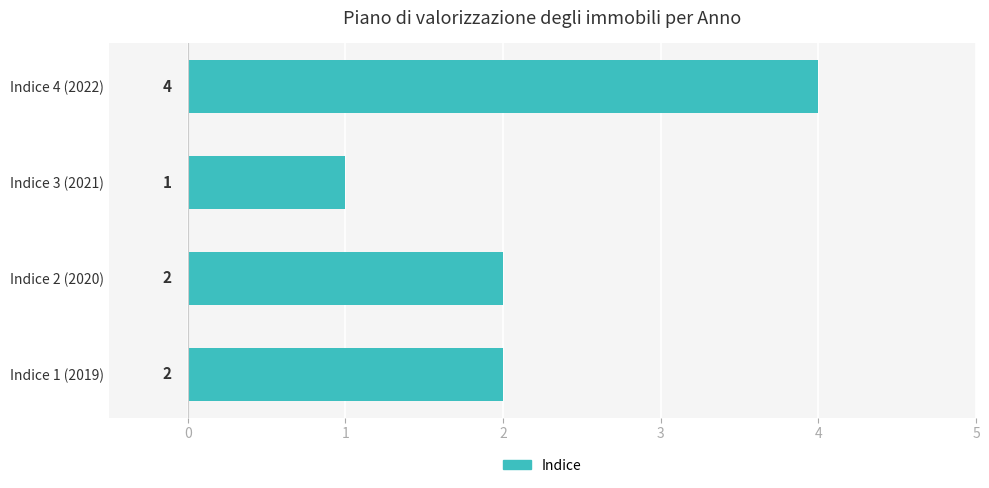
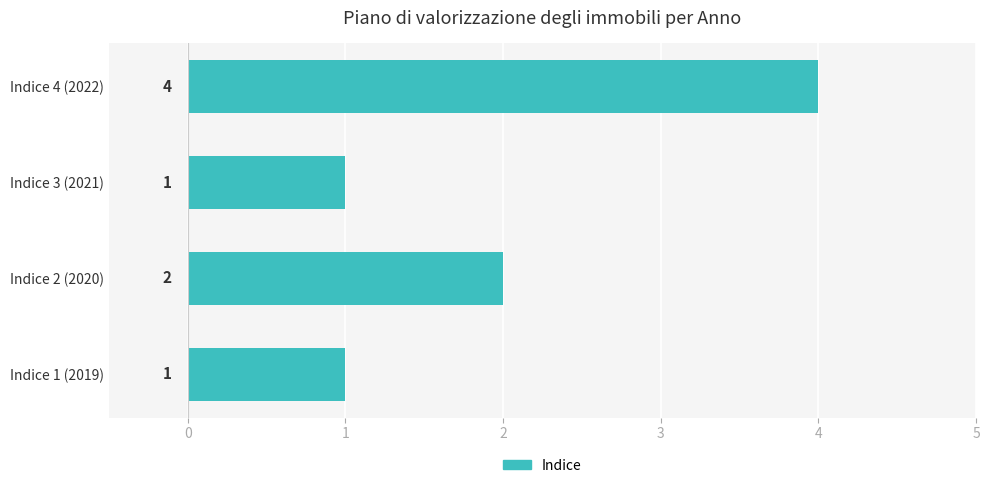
Indice 1 (2019): 2 -> 1
